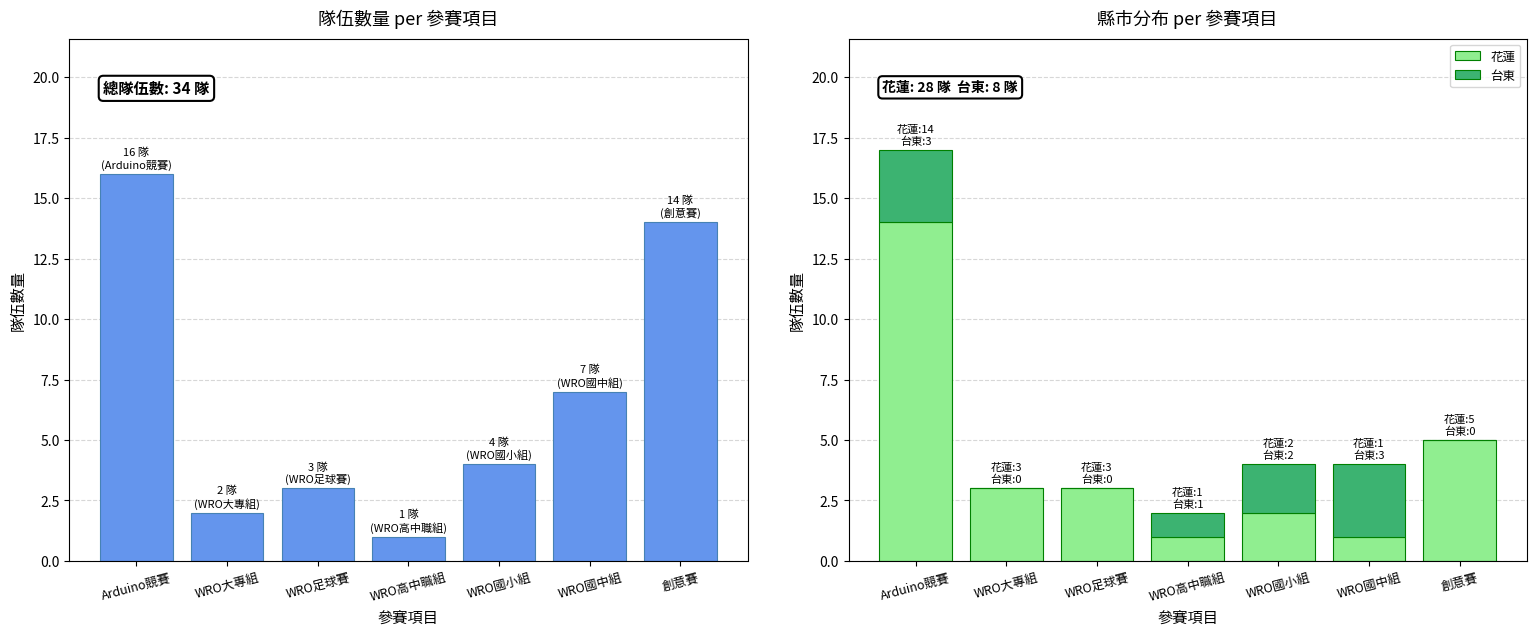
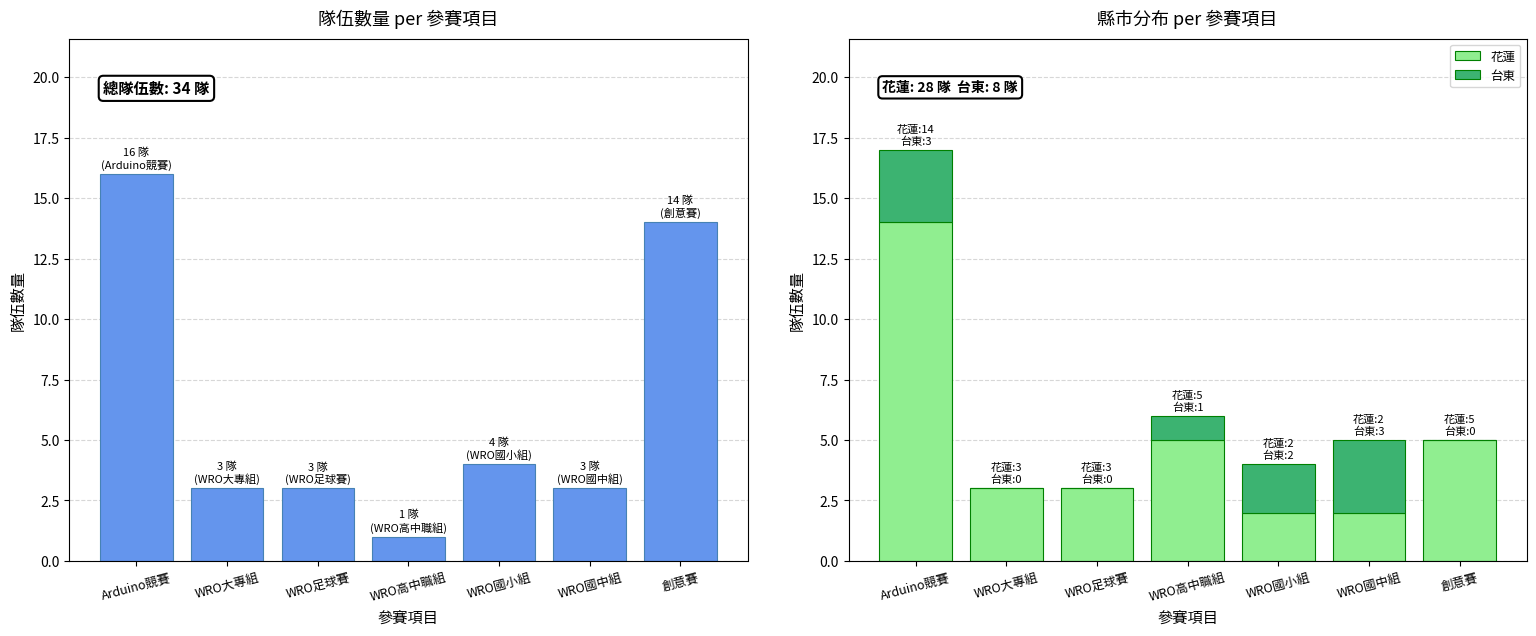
隊伍數量 per 參賽項目, WRO大專組: 2 -> 3
隊伍數量 per 參賽項目, WRO國中組: 7 -> 3
縣市分布 per 參賽項目, 花蓮, WRO高中職組: 1 -> 5
縣市分布 per 參賽項目, 花蓮, WRO國中組: 1 -> 2
